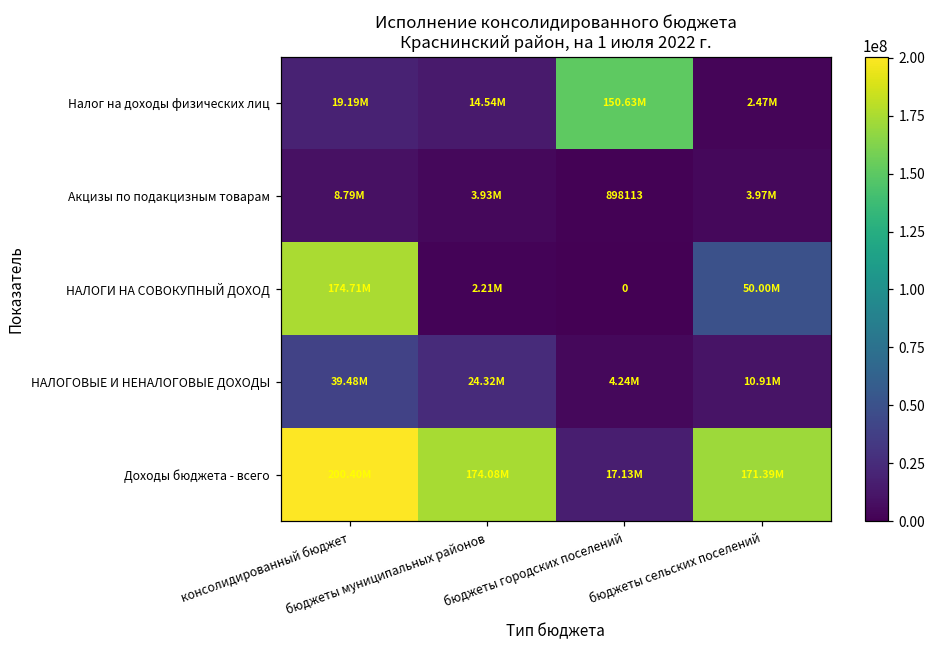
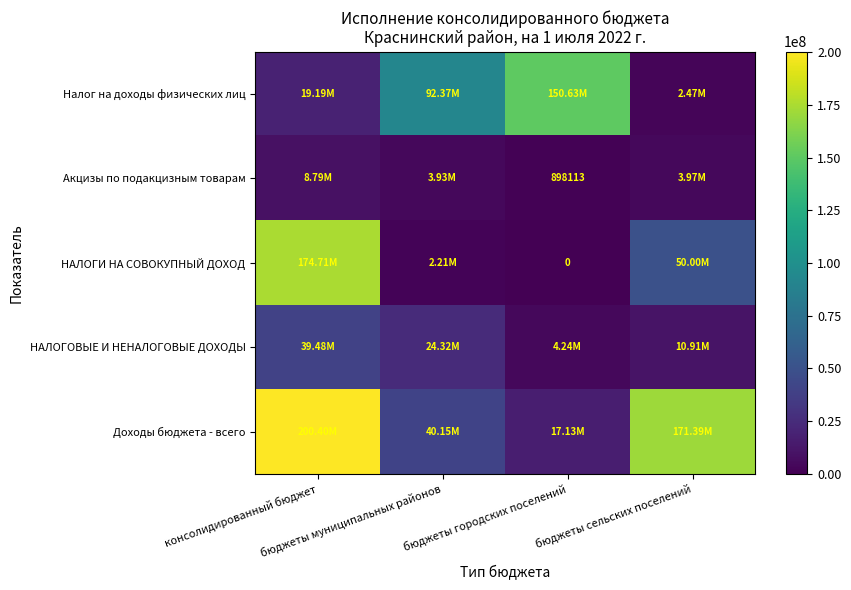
Налог на доходы физических лиц, бюджеты муниципальных районов: 14.54M -> 92.37M
Доходы бюджета - всего, бюджеты муниципальных районов: 174.08M -> 40.15M
